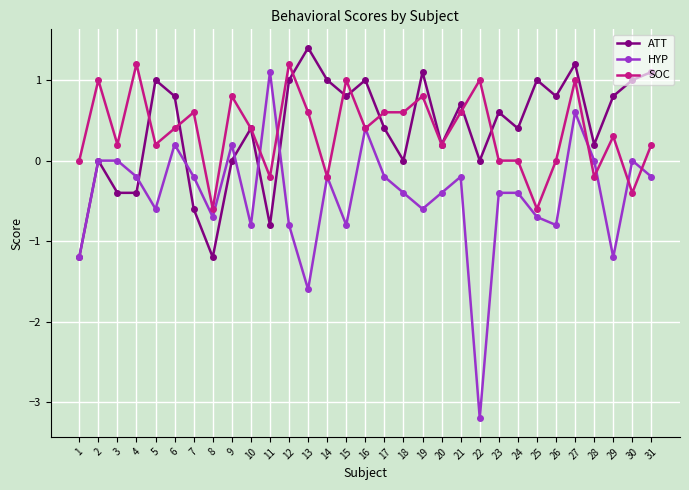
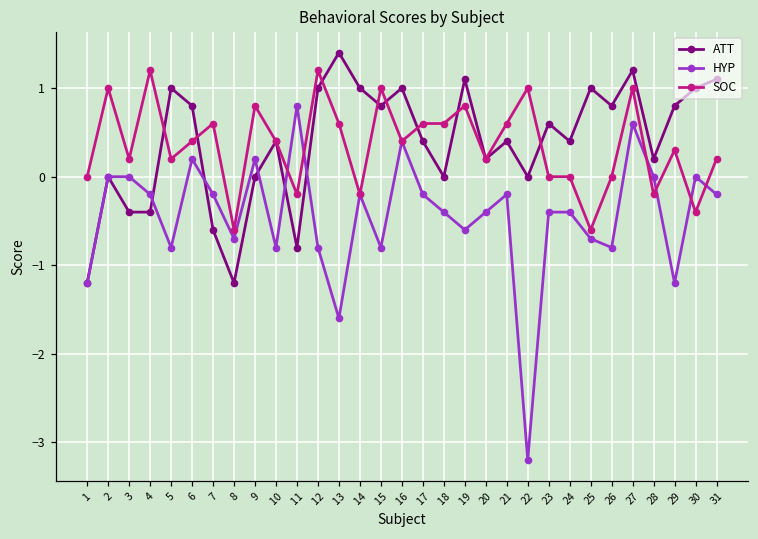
HYP, 5: -0.6 -> -0.8
HYP, 11: 1.1 -> 0.8
ATT, 21: 0.7 -> 0.4
